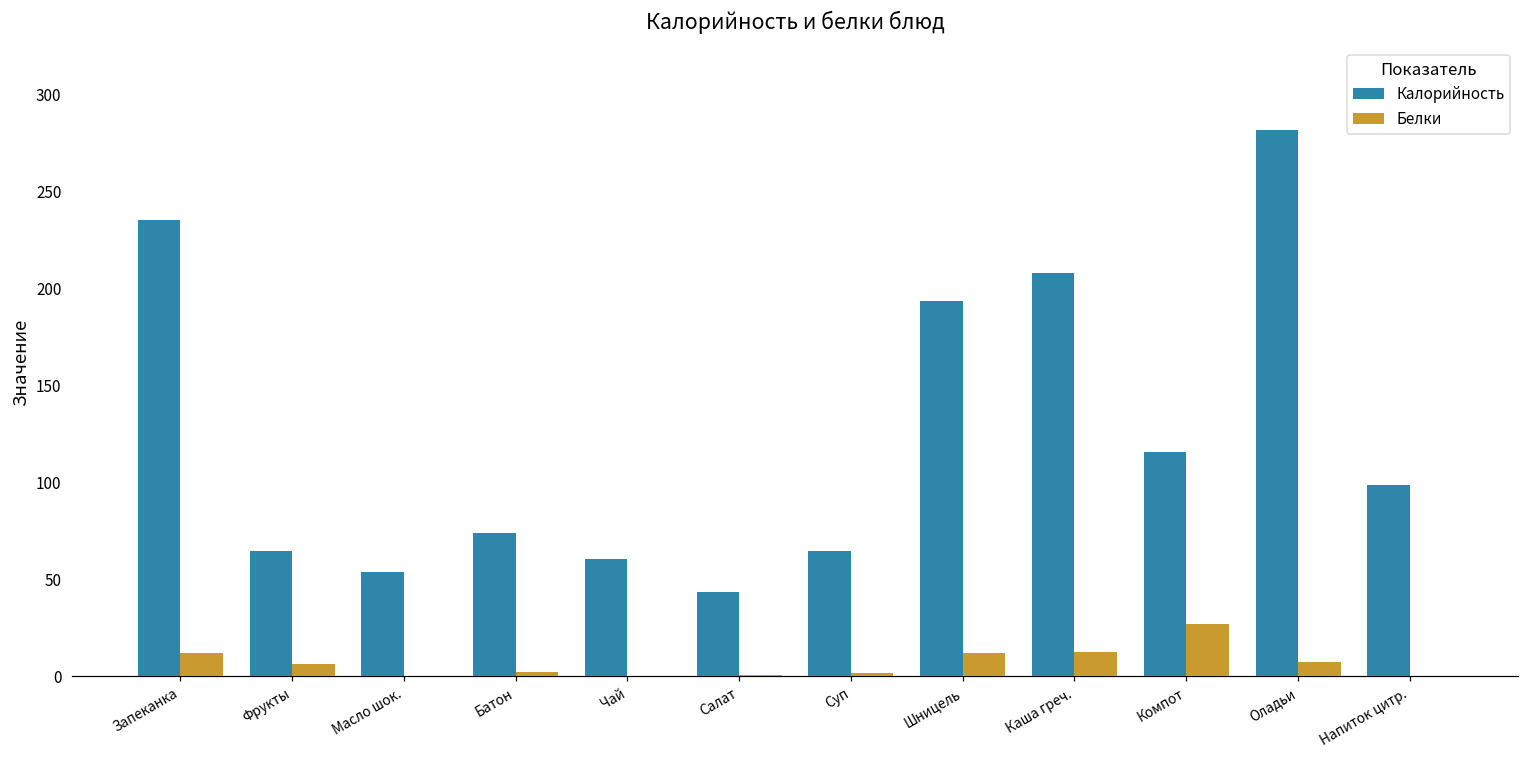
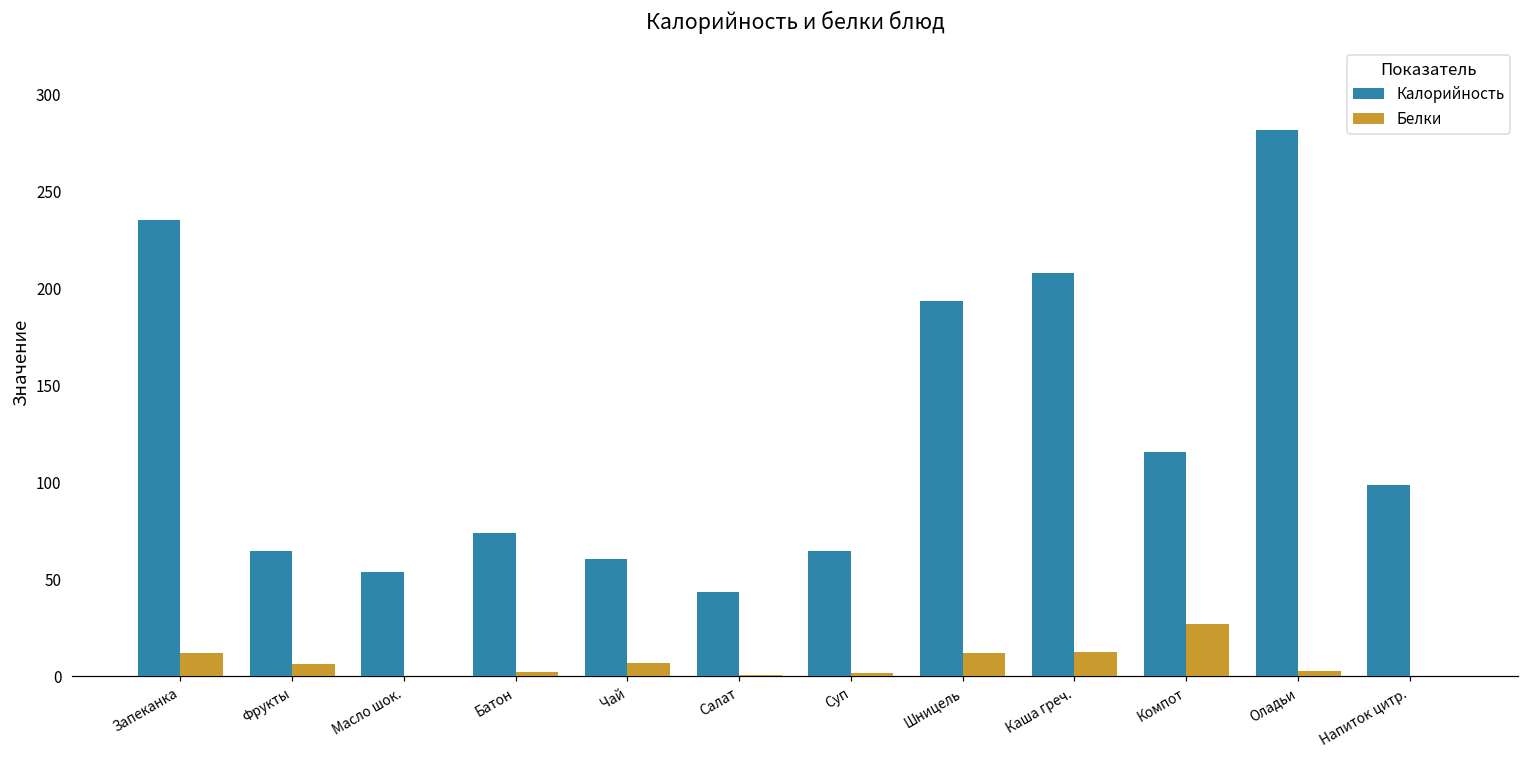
Белки, Чай: 0 -> 7
Белки, Оладьи: 7 -> 3
